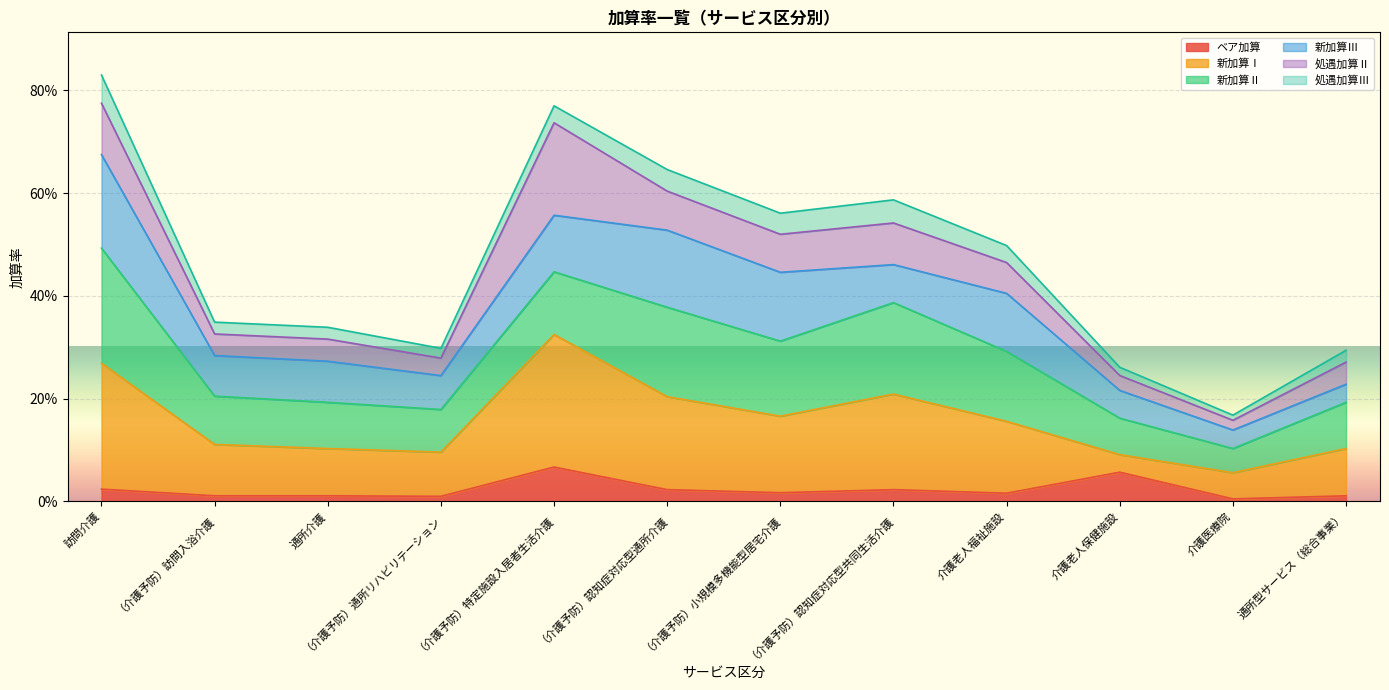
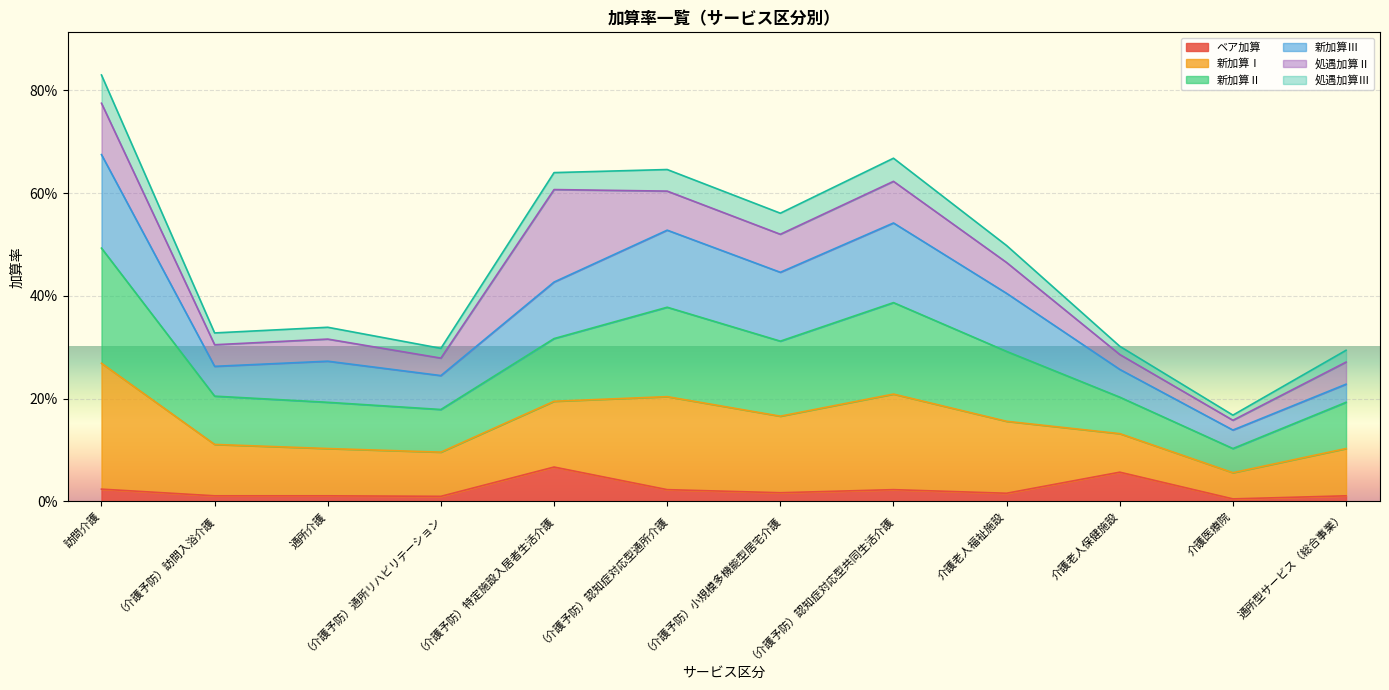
新加算Ⅲ, （介護予防）訪問入浴介護: 8% -> 6%
新加算Ⅰ, （介護予防）特定施設入居者生活介護: 26% -> 13%
新加算Ⅲ, （介護予防）認知症対応型共同生活介護: 7% -> 16%
新加算Ⅰ, 介護老人保健施設: 3% -> 8%
